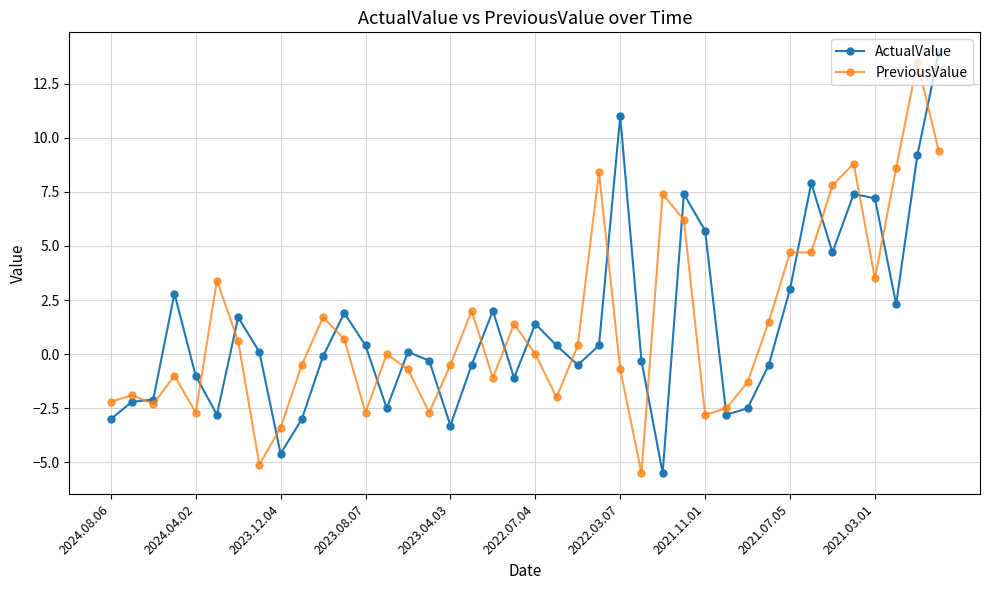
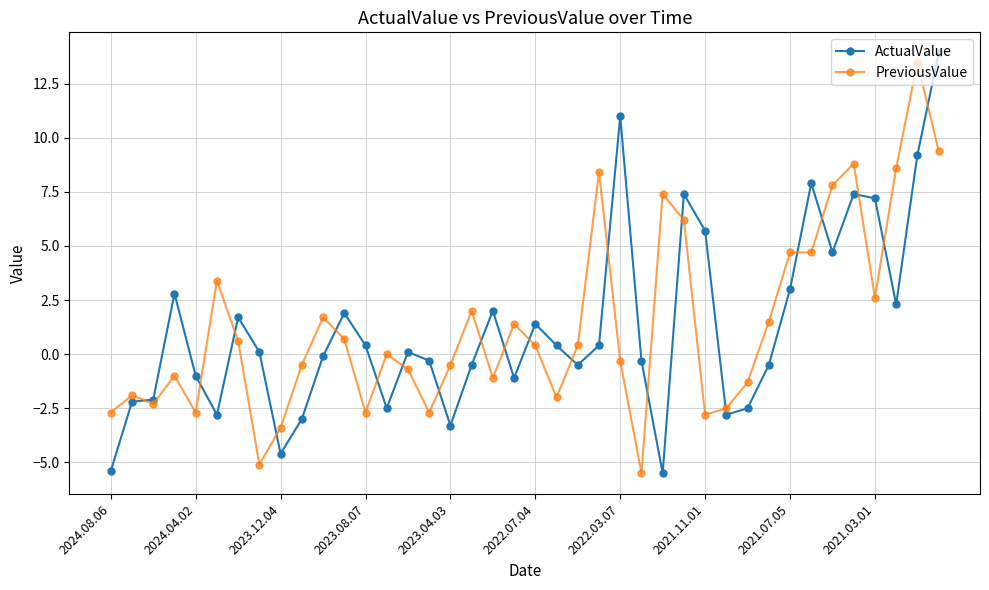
ActualValue, 2024.08.06: -3.0 -> -5.4
PreviousValue, 2024.08.06: -2.2 -> -2.7
PreviousValue, 2022.07.04: 0.0 -> 0.4
PreviousValue, 2022.03.07: -0.7 -> -0.3
PreviousValue, 2021.03.01: 3.5 -> 2.6
